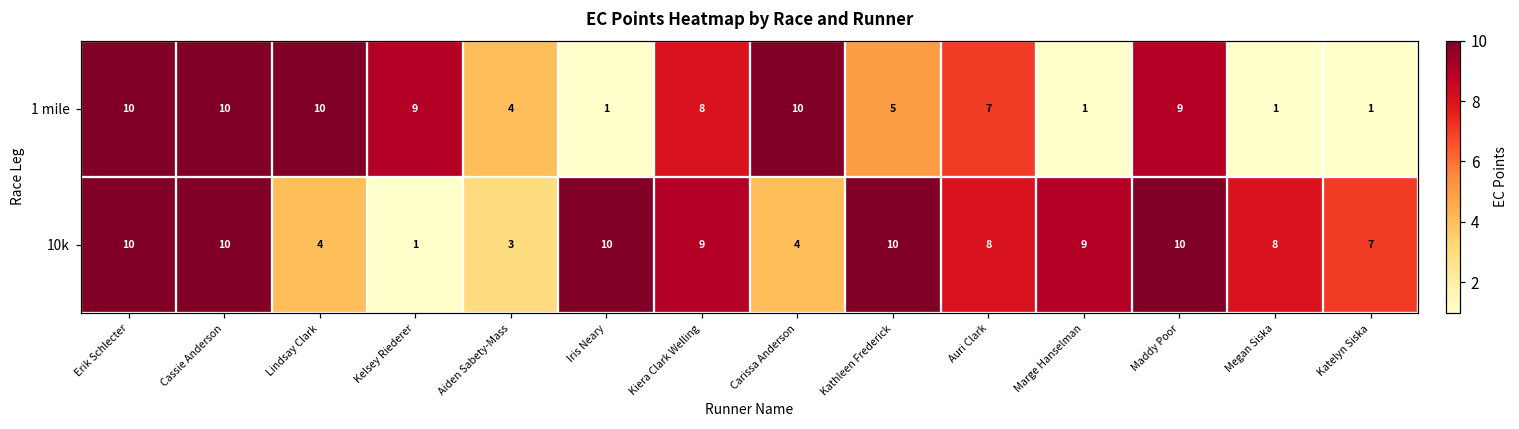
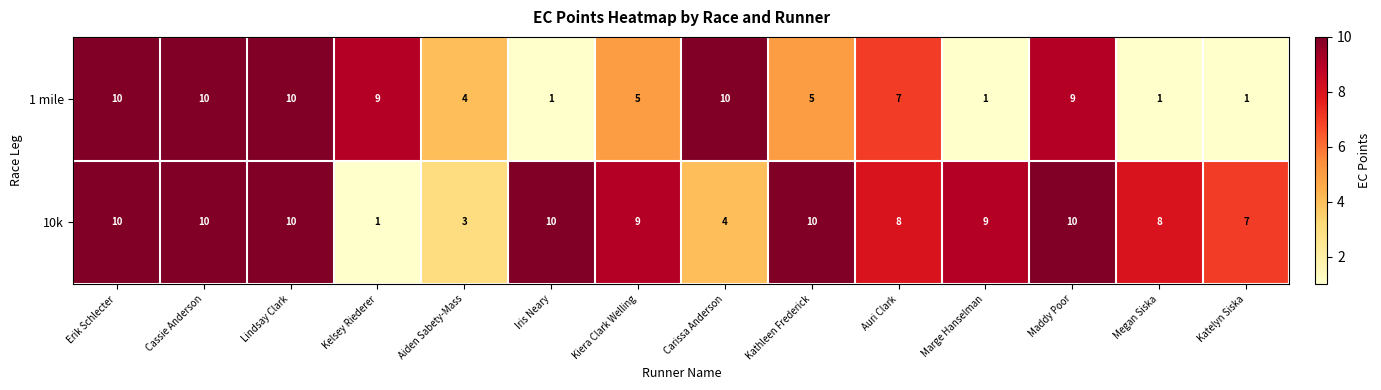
1 mile, Kiera Clark Welling: 8 -> 5
10k, Lindsay Clark: 4 -> 10
